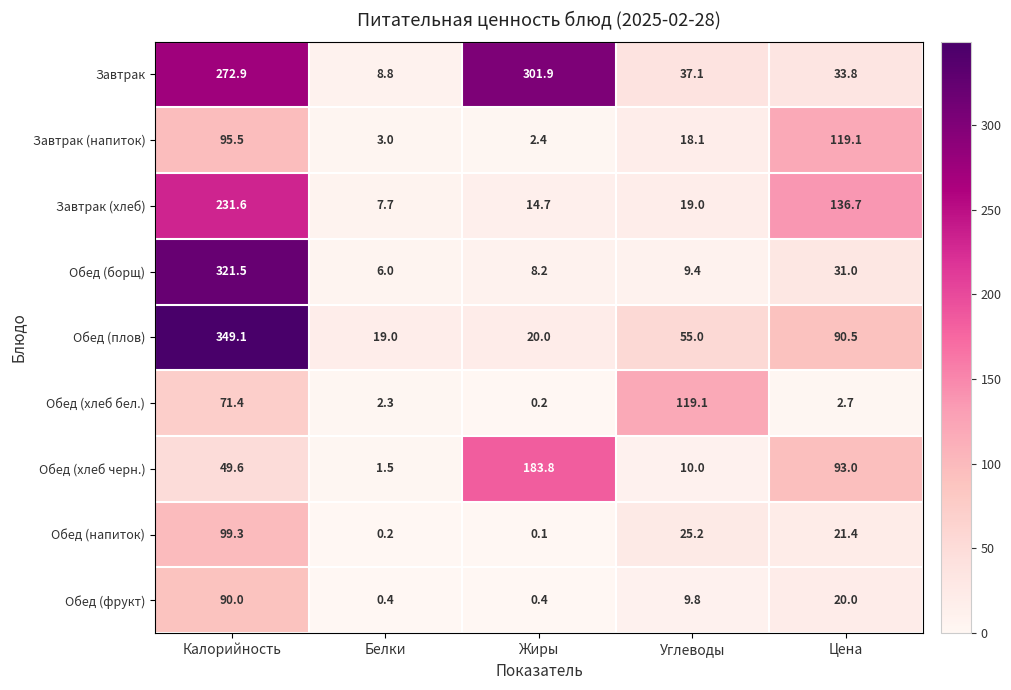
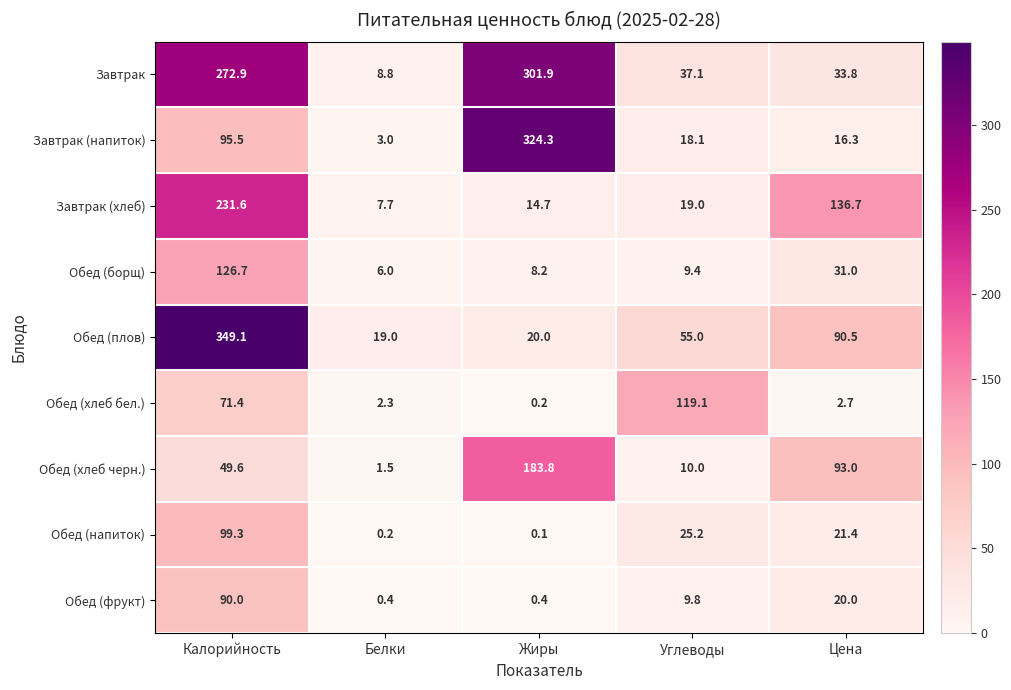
Завтрак (напиток), Жиры: 2.4 -> 324.3
Завтрак (напиток), Цена: 119.1 -> 16.3
Обед (борщ), Калорийность: 321.5 -> 126.7
